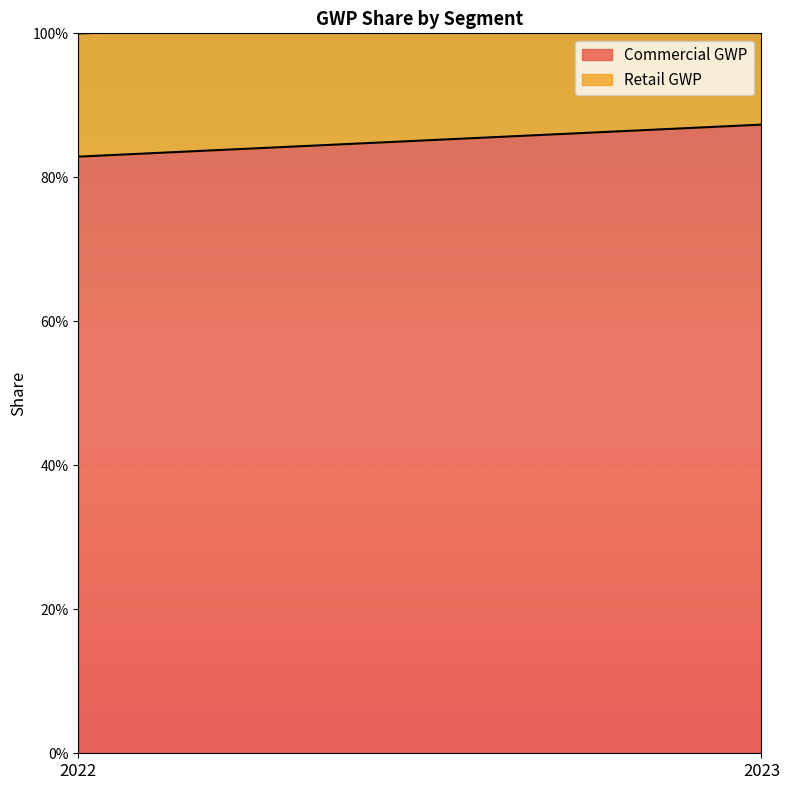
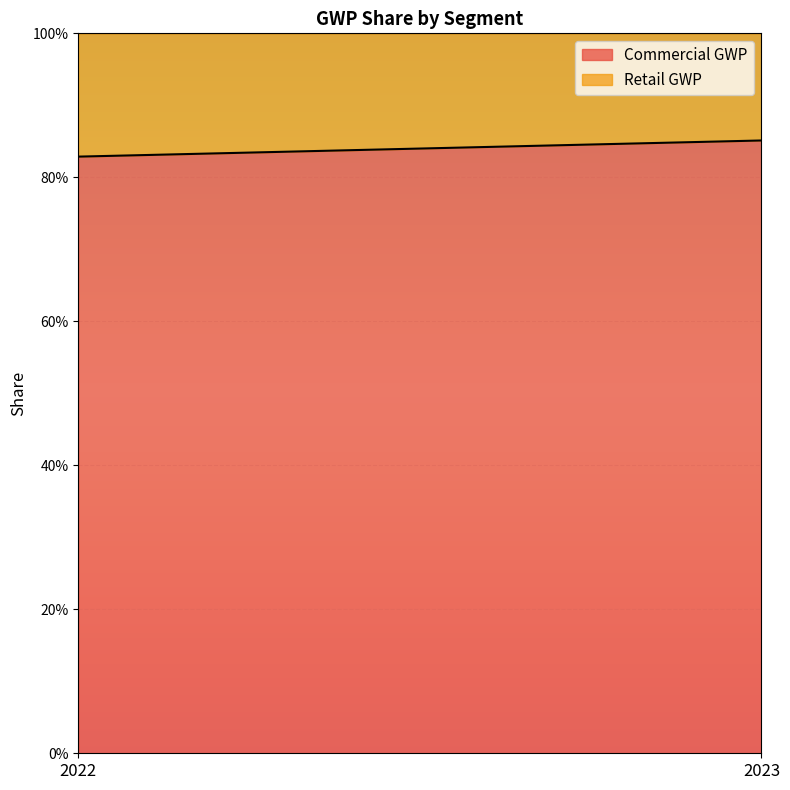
Commercial GWP, 2023: 87% -> 85%
